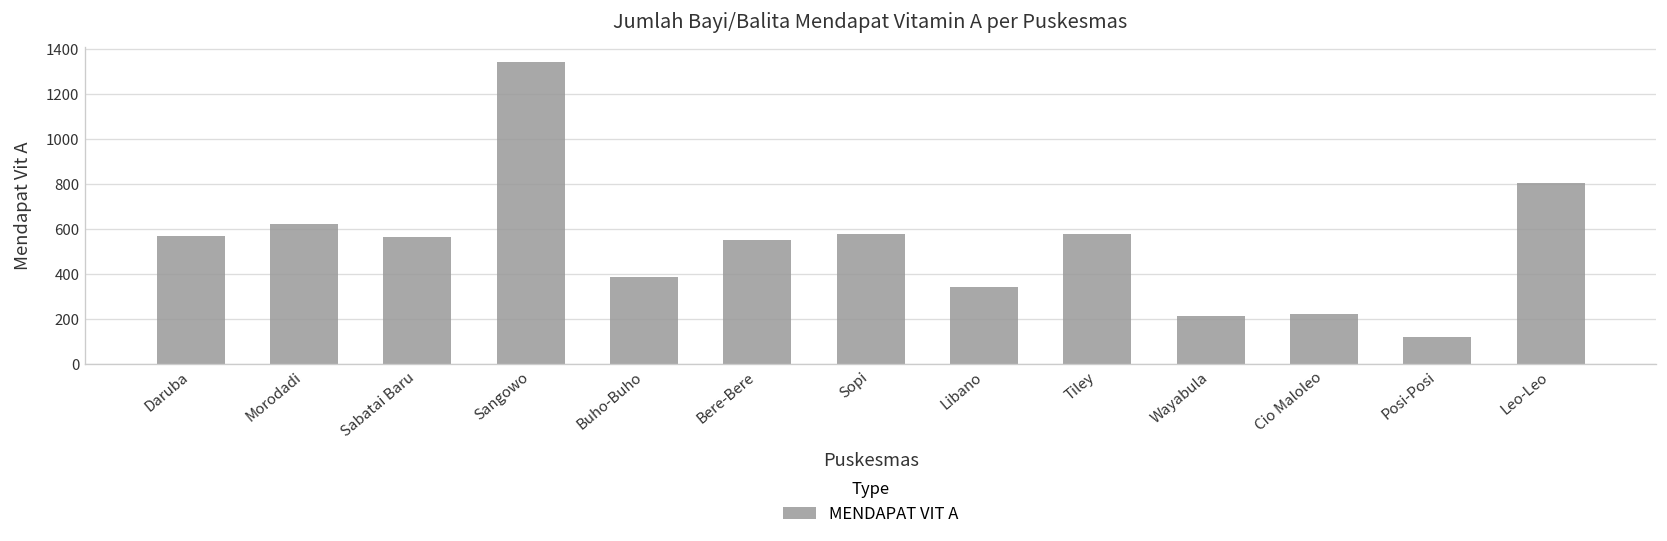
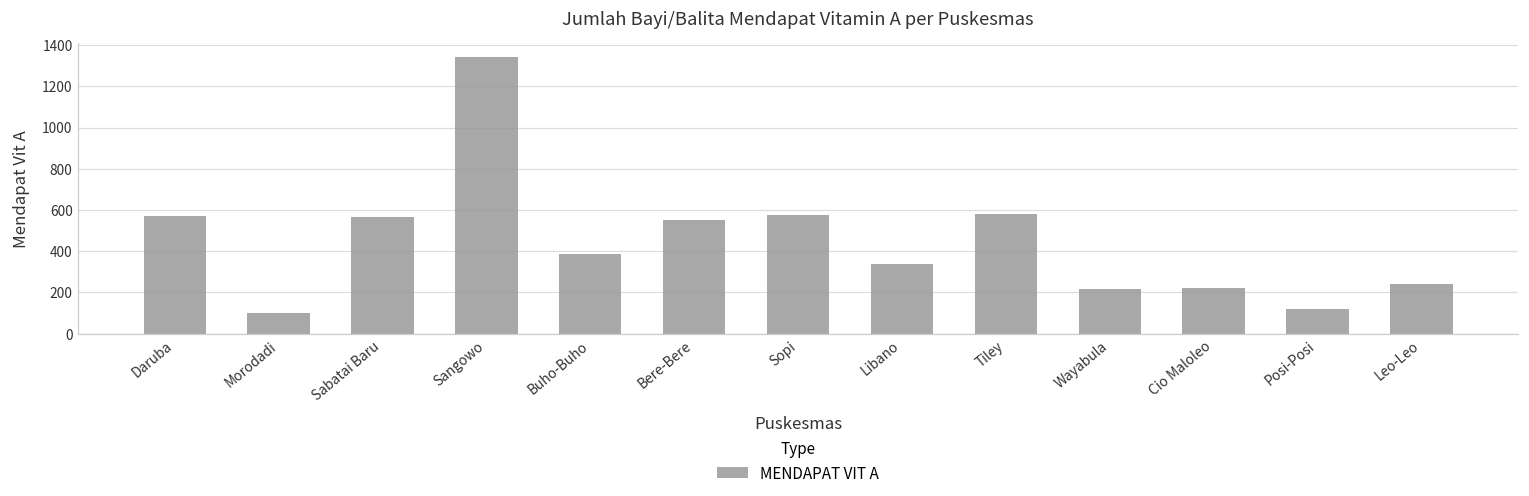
Morodadi: 620 -> 100
Leo-Leo: 810 -> 240
